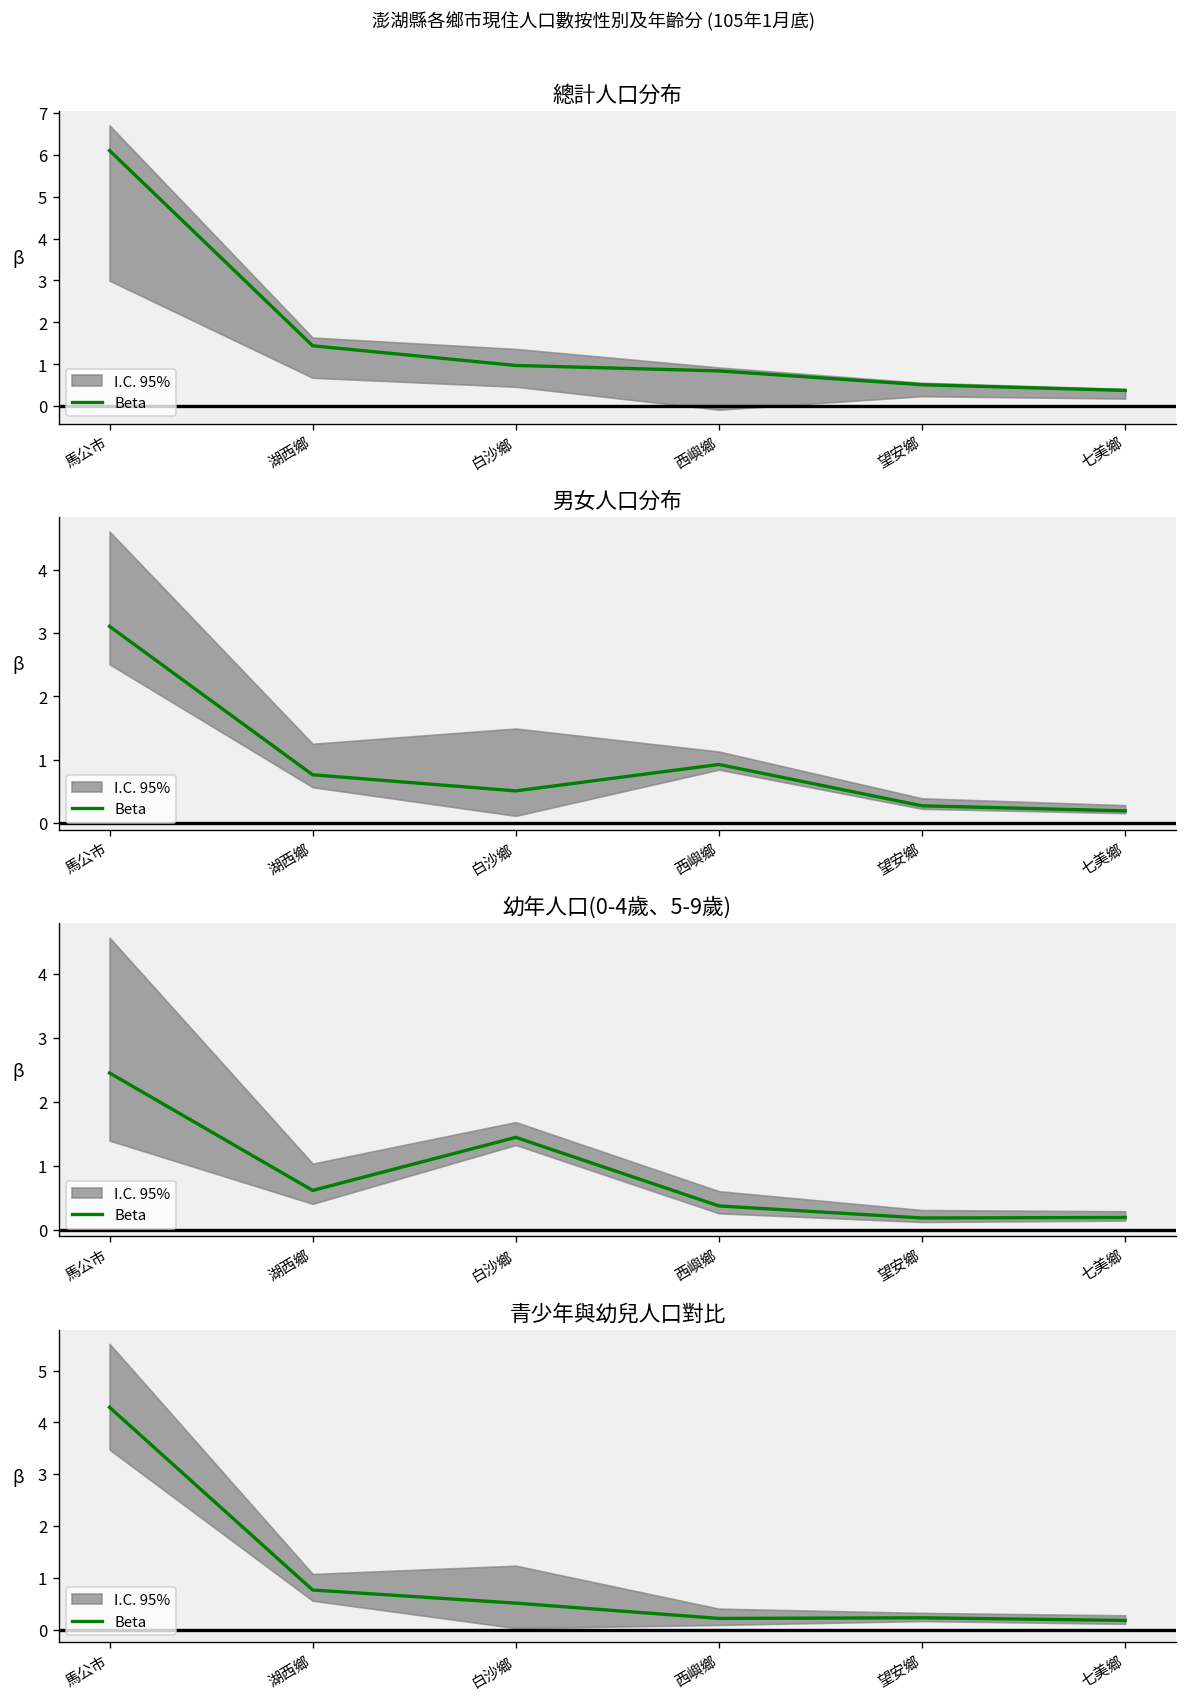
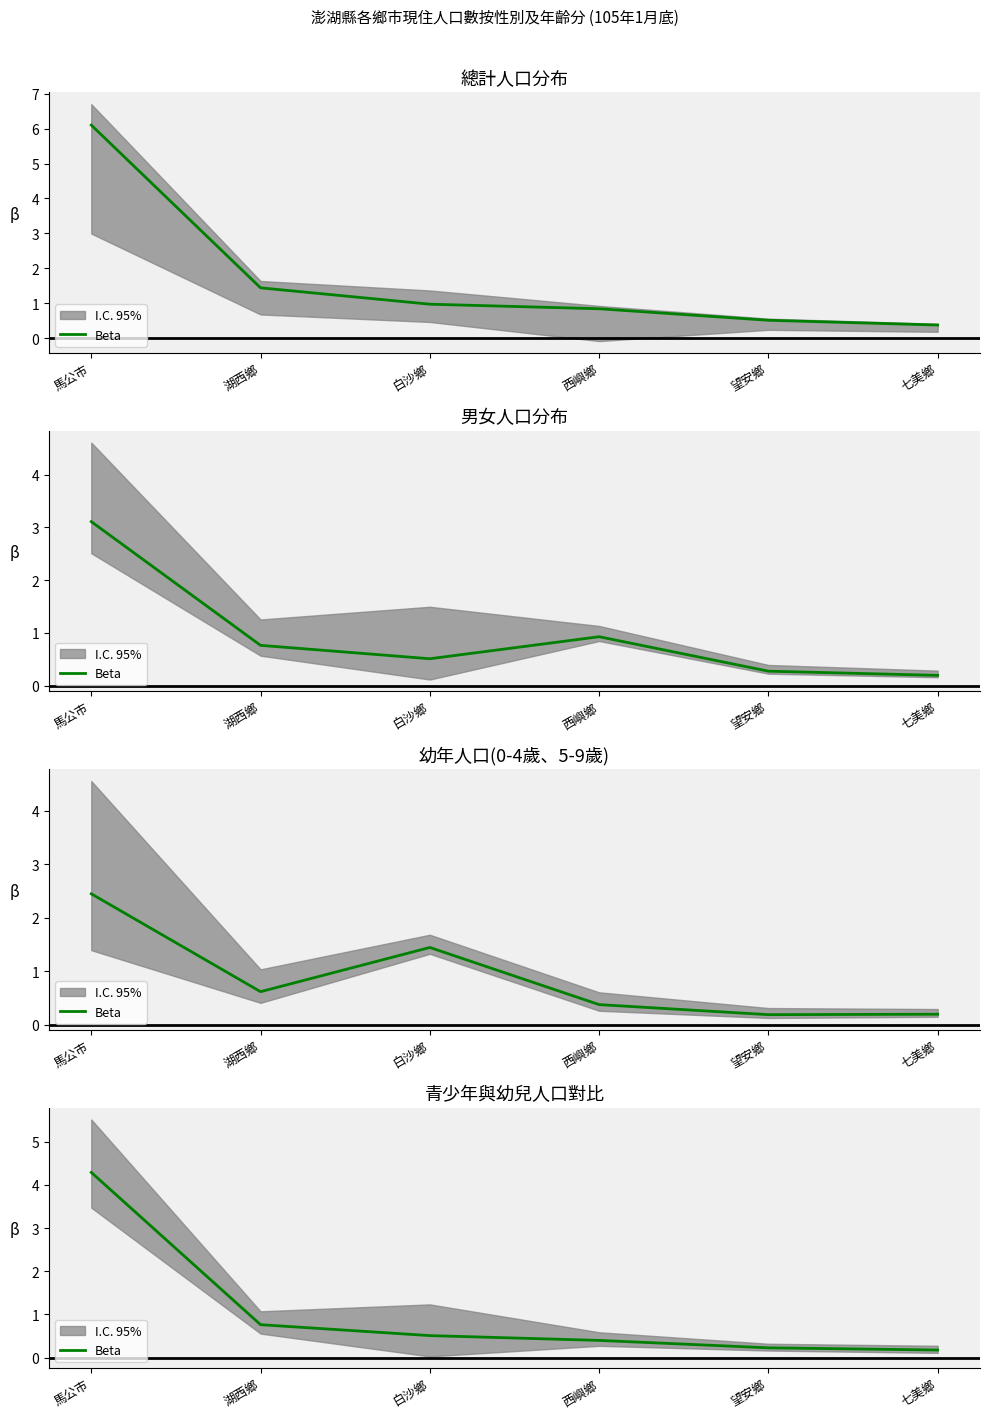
青少年與幼兒人口對比, Beta, 西嶼鄉: 0.2 -> 0.4
